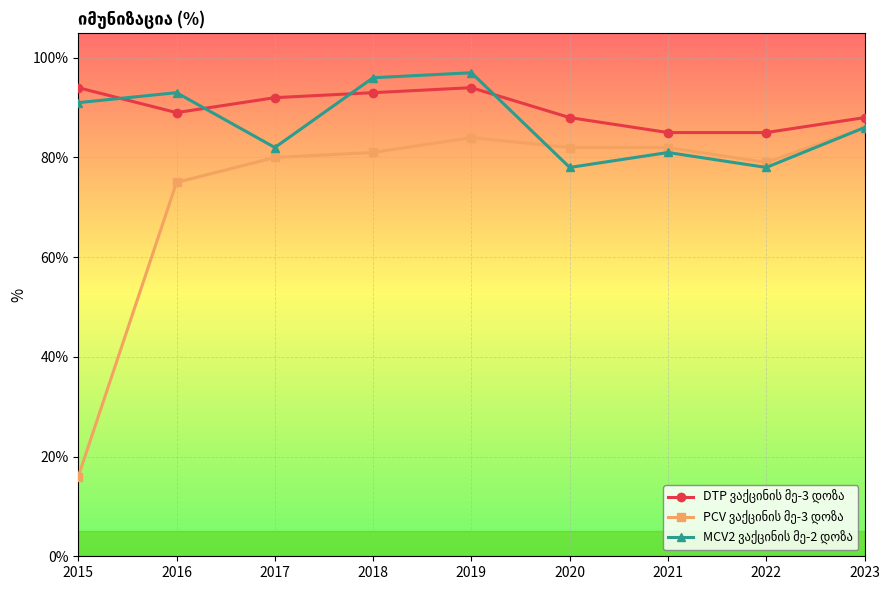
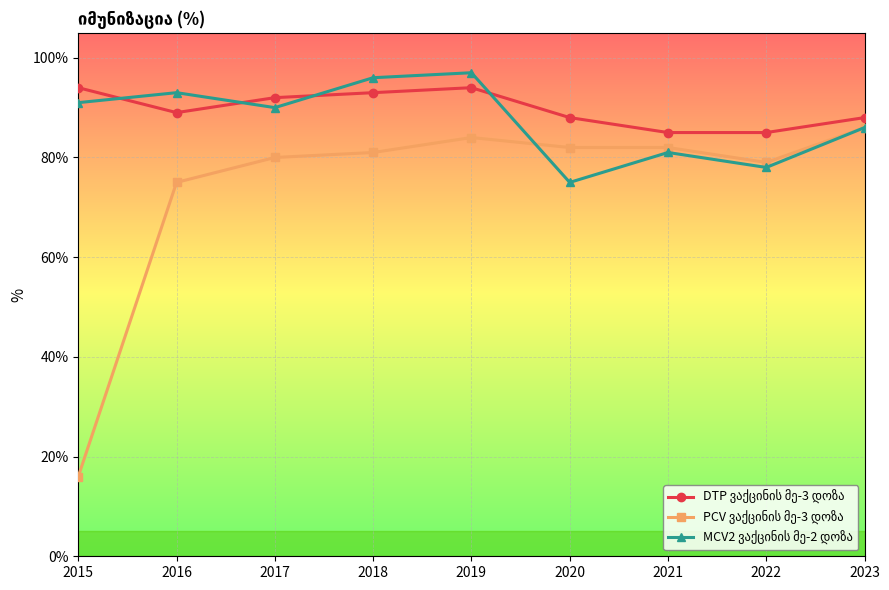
MCV2 ვაქცინის მე-2 დოზა, 2017: 82% -> 90%
MCV2 ვაქცინის მე-2 დოზა, 2020: 78% -> 75%
